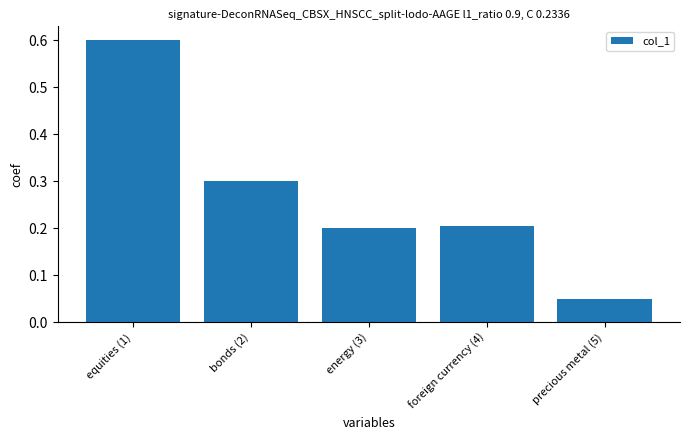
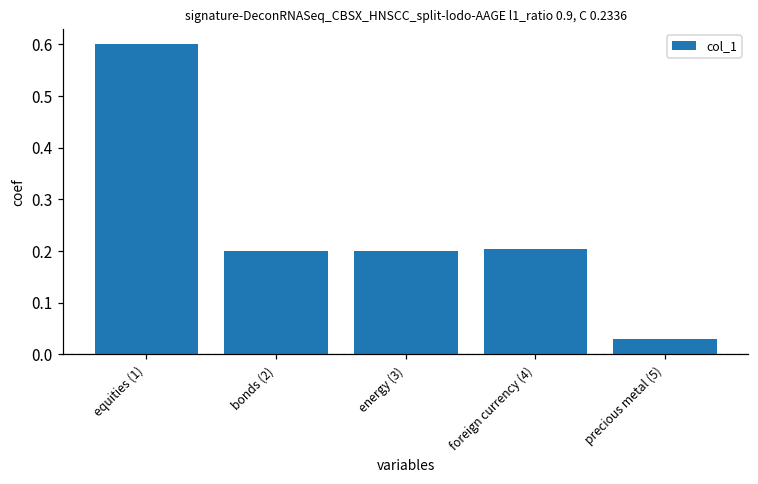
bonds (2): 0.3 -> 0.2
precious metal (5): 0.05 -> 0.03
